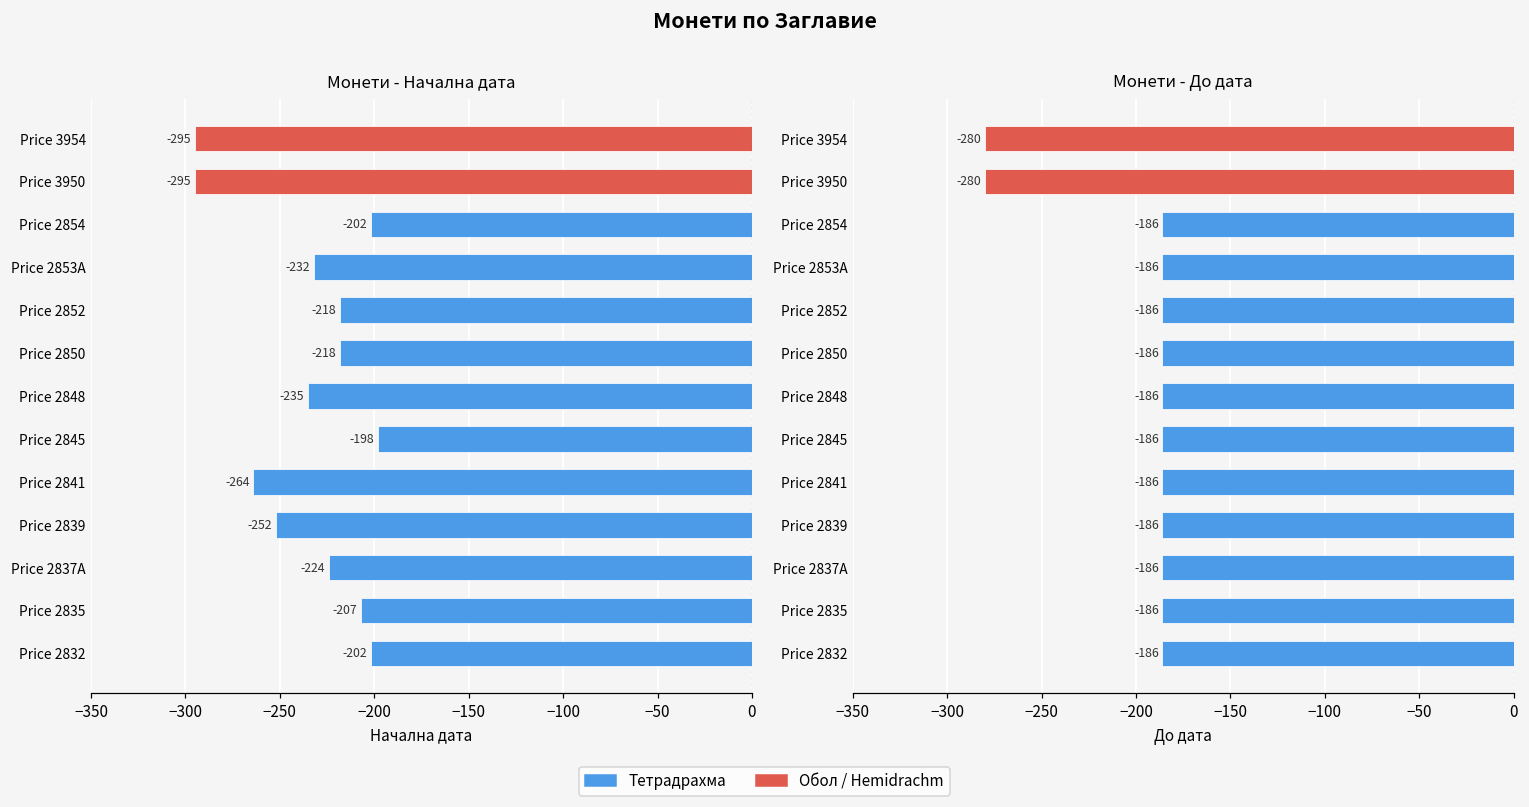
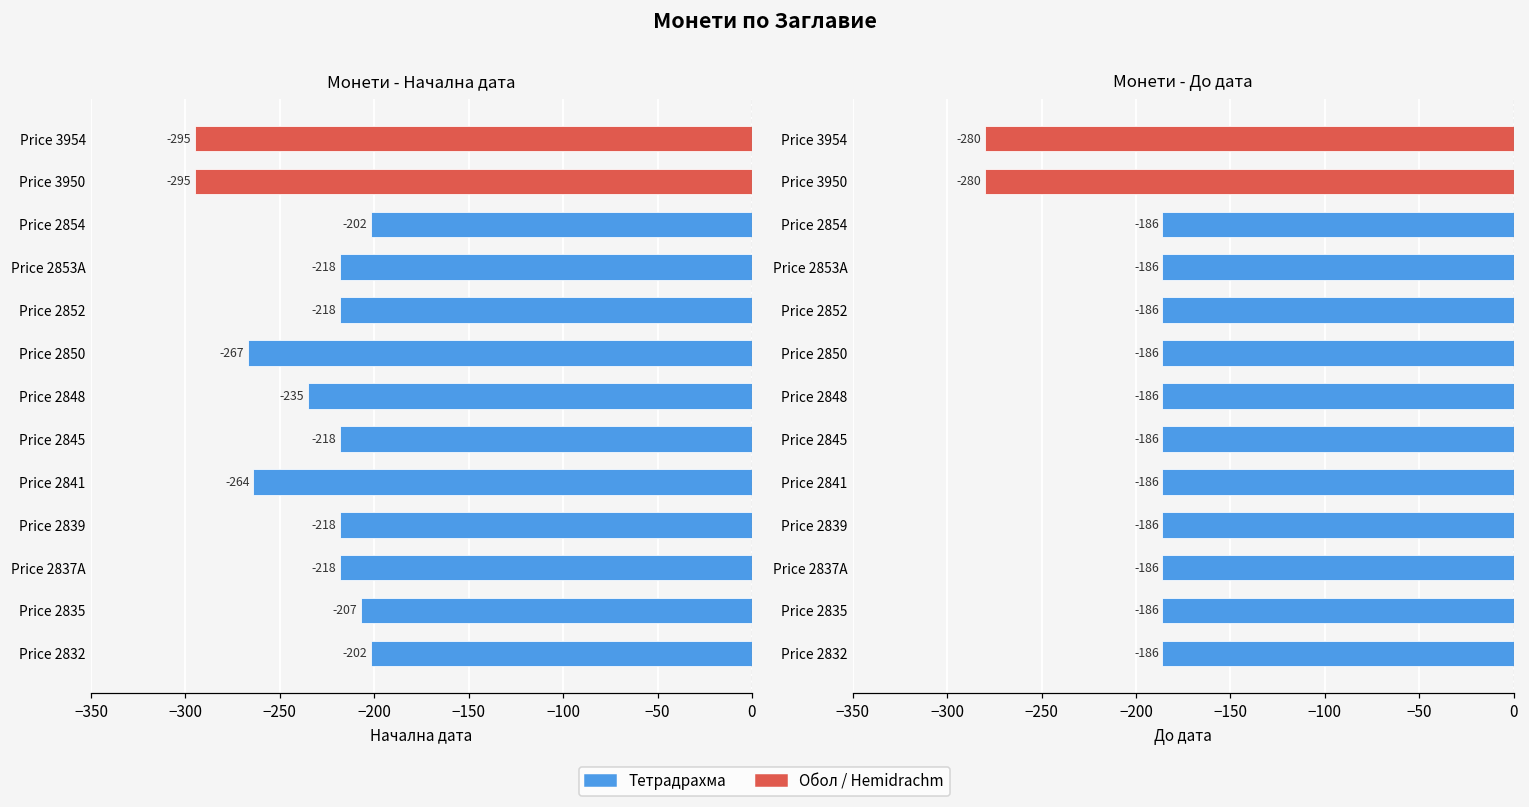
Монети - Начална дата, Price 2853A: -232 -> -218
Монети - Начална дата, Price 2850: -218 -> -267
Монети - Начална дата, Price 2845: -198 -> -218
Монети - Начална дата, Price 2839: -252 -> -218
Монети - Начална дата, Price 2837A: -224 -> -218
